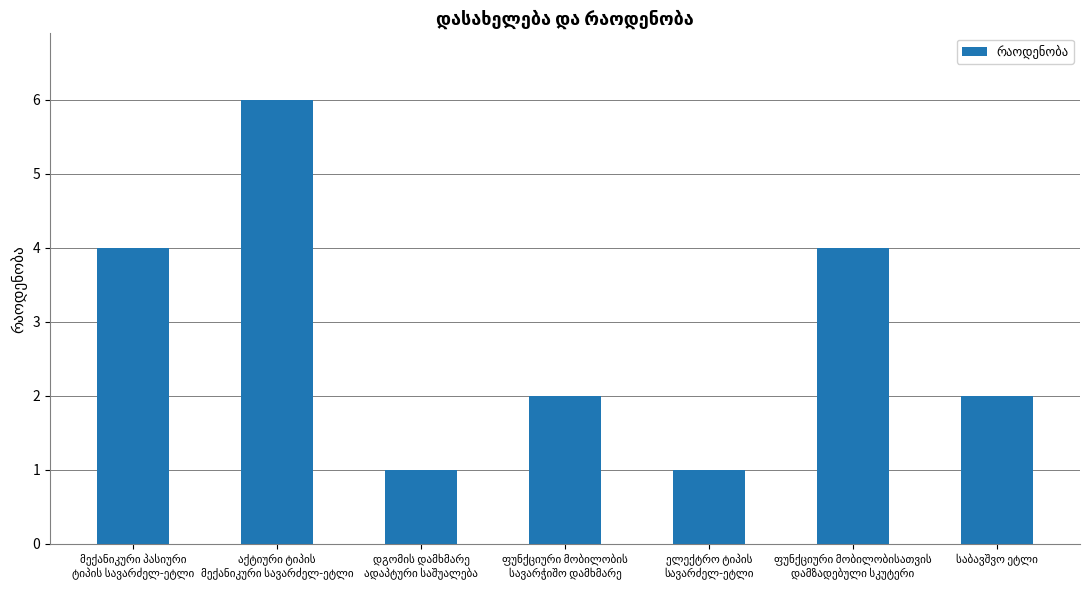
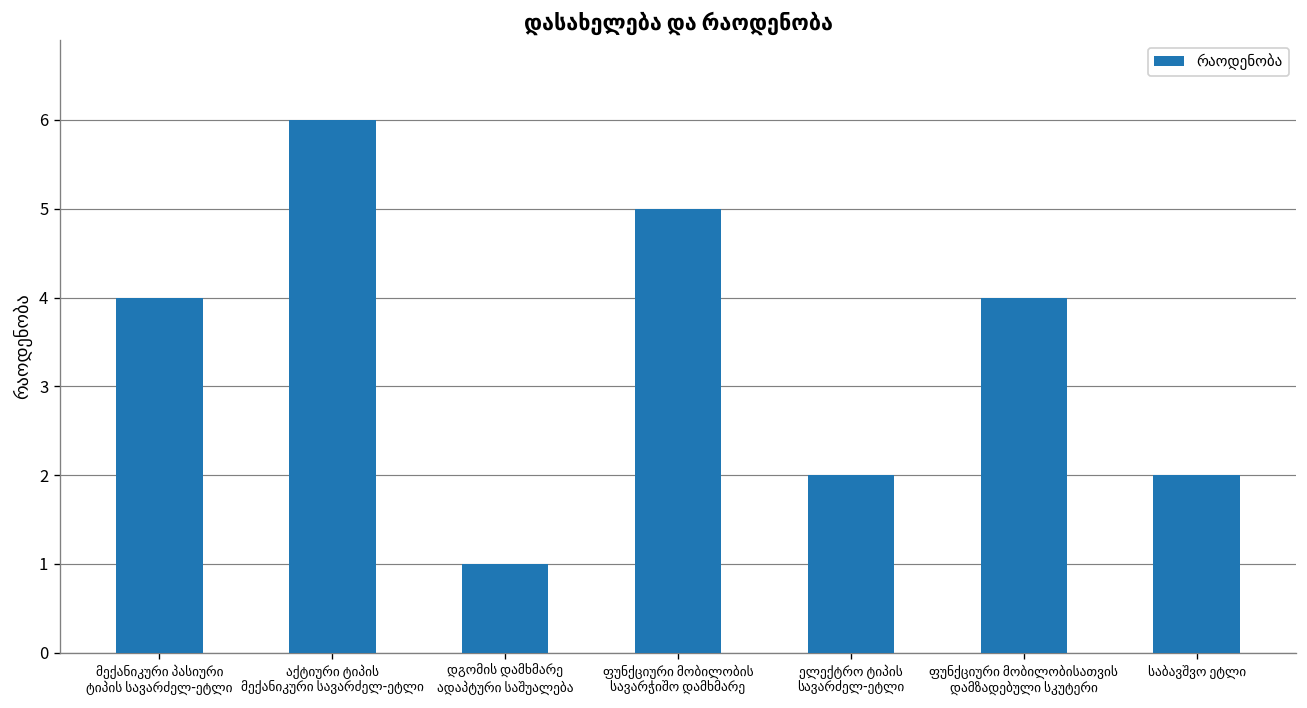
ფუნქციური მობილობის სავარჭიშო დამხმარე: 2 -> 5
ელექტრო ტიპის სავარძელ-ეტლი: 1 -> 2
